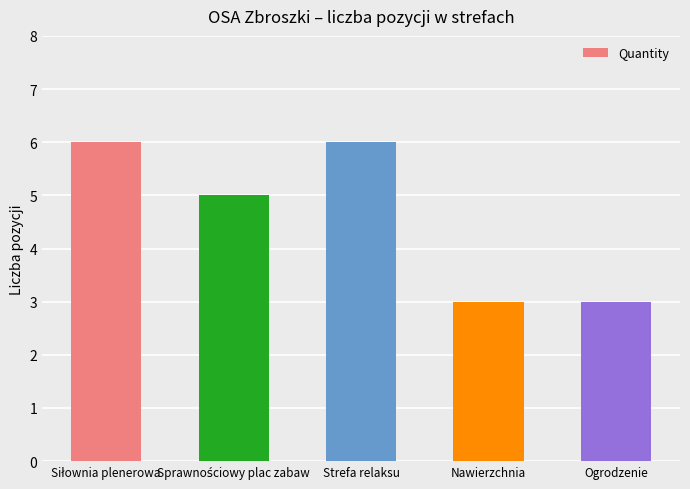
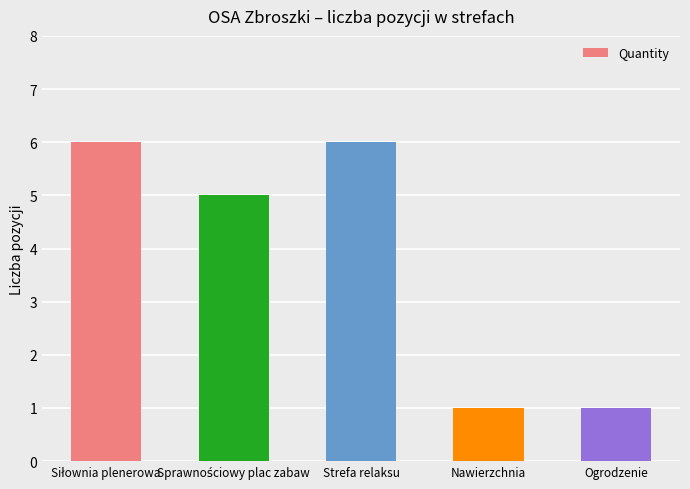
Nawierzchnia: 3 -> 1
Ogrodzenie: 3 -> 1
